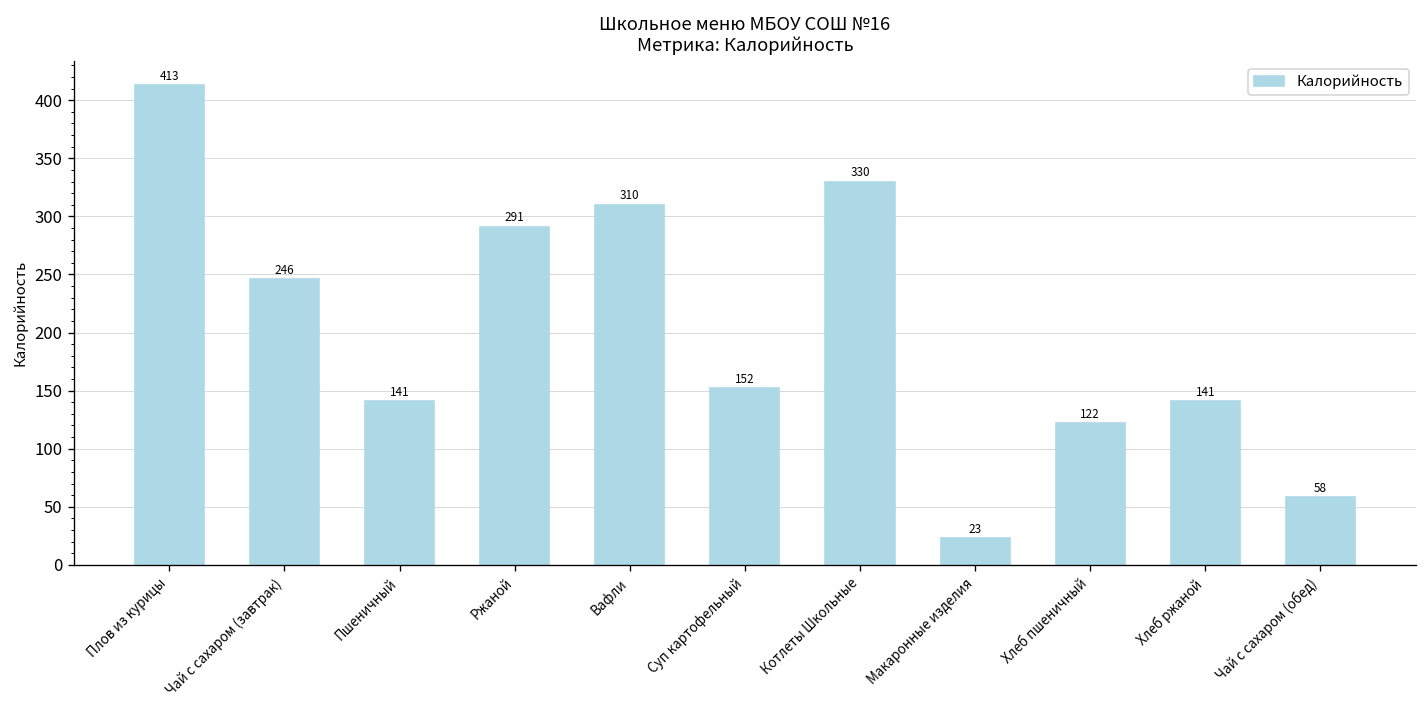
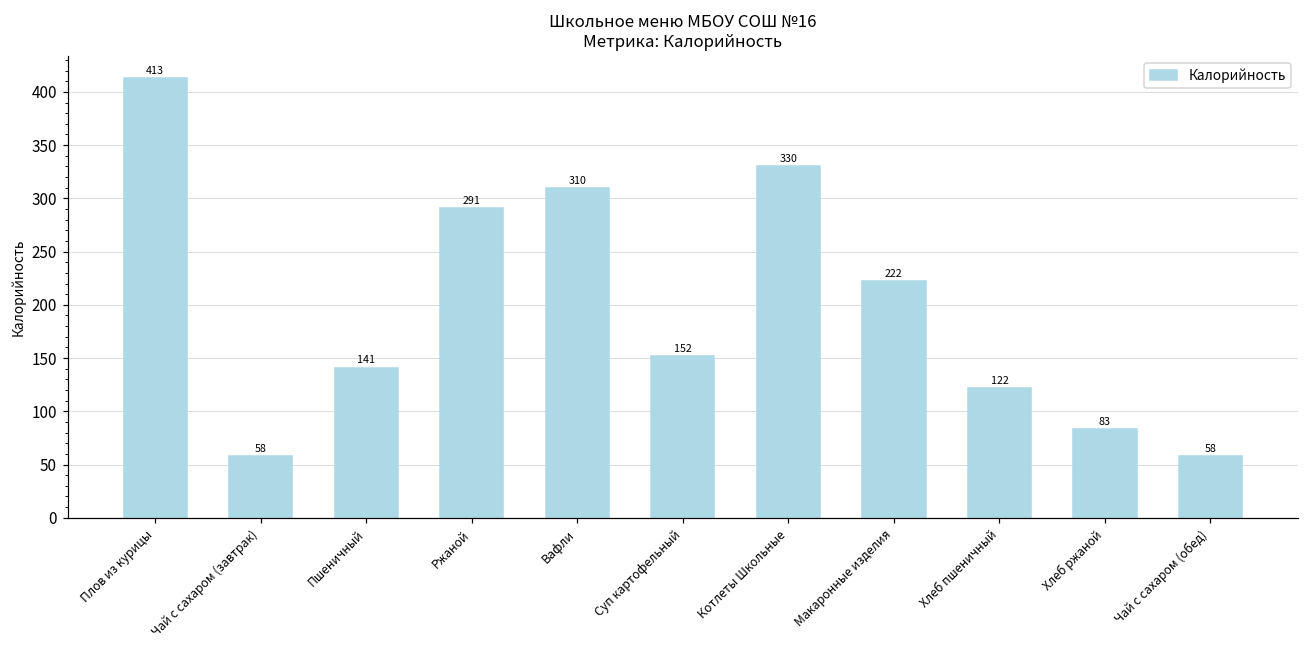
Чай с сахаром (завтрак): 246 -> 58
Макаронные изделия: 23 -> 222
Хлеб ржаной: 141 -> 83
